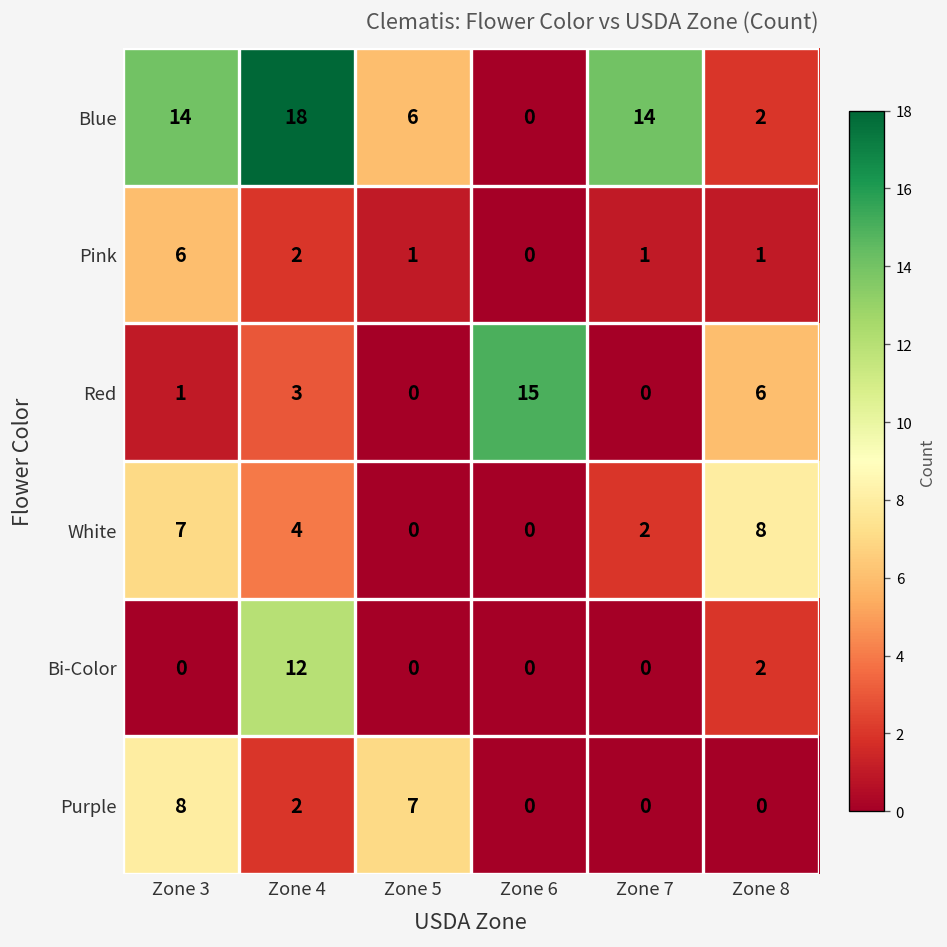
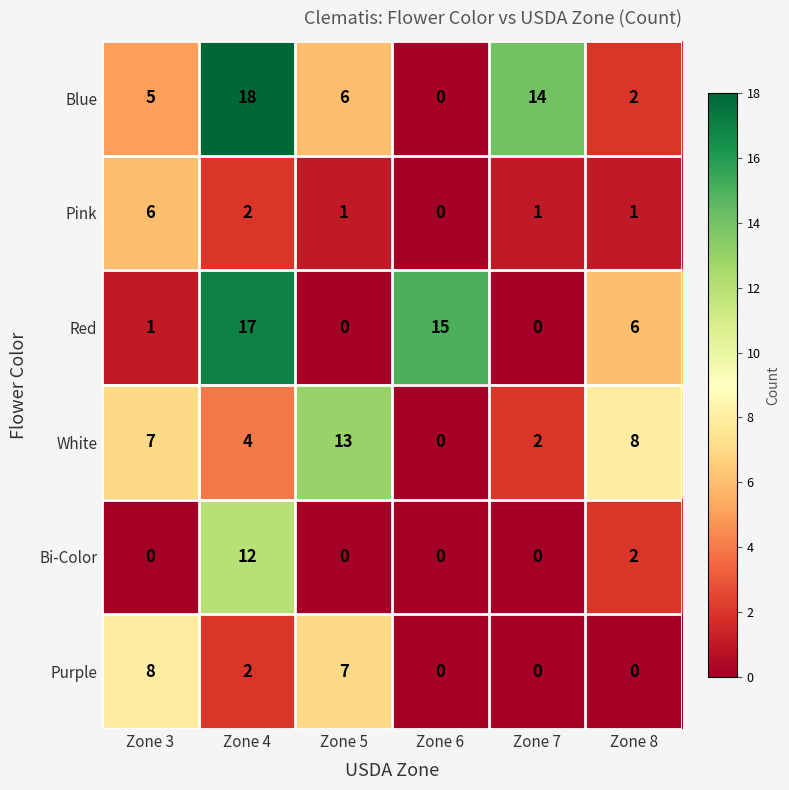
Blue, Zone 3: 14 -> 5
Red, Zone 4: 3 -> 17
White, Zone 5: 0 -> 13
